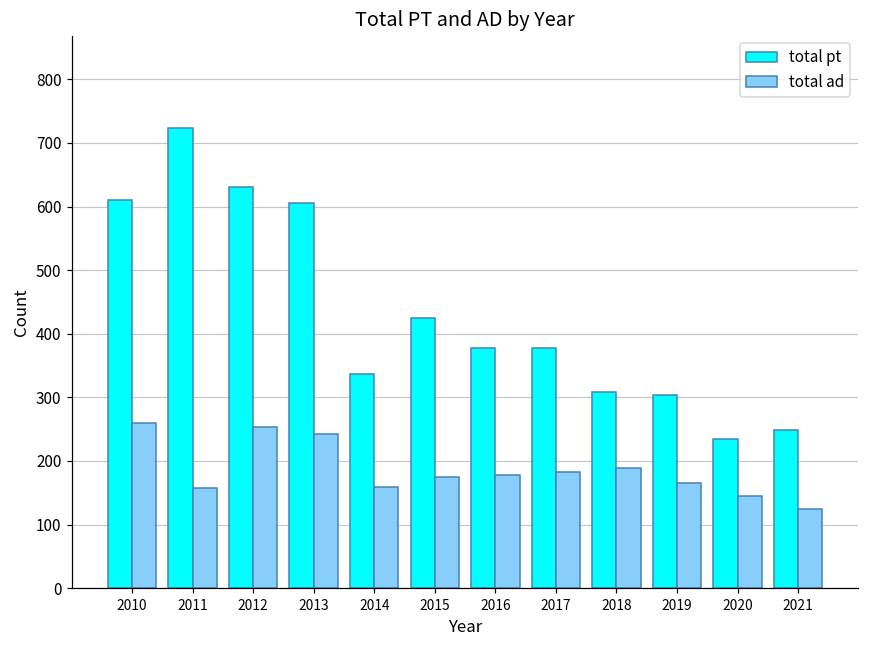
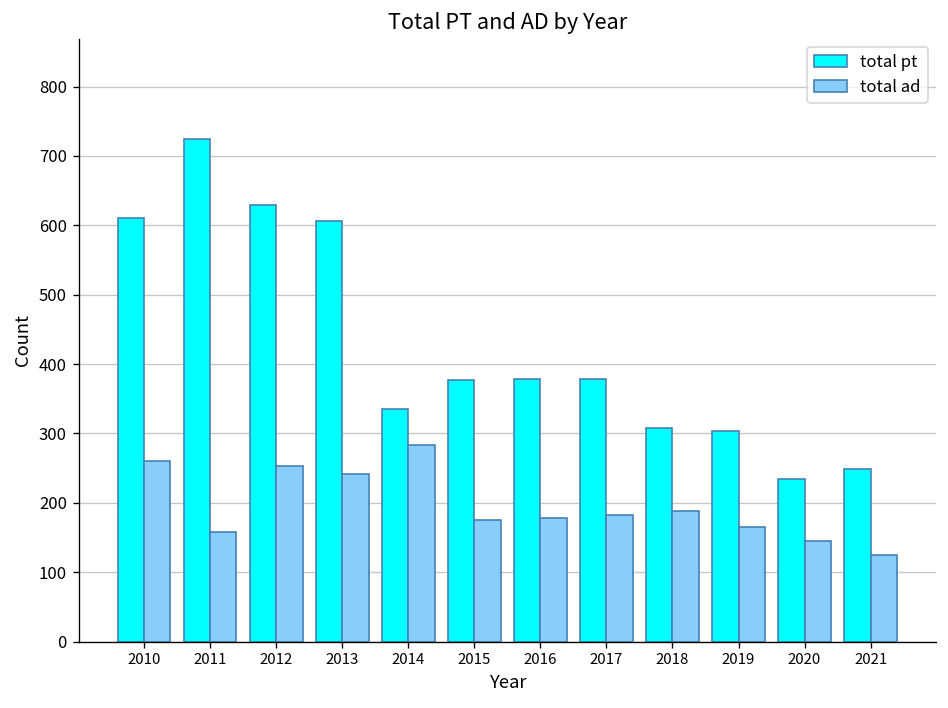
total ad, 2014: 160 -> 280
total pt, 2015: 420 -> 380
